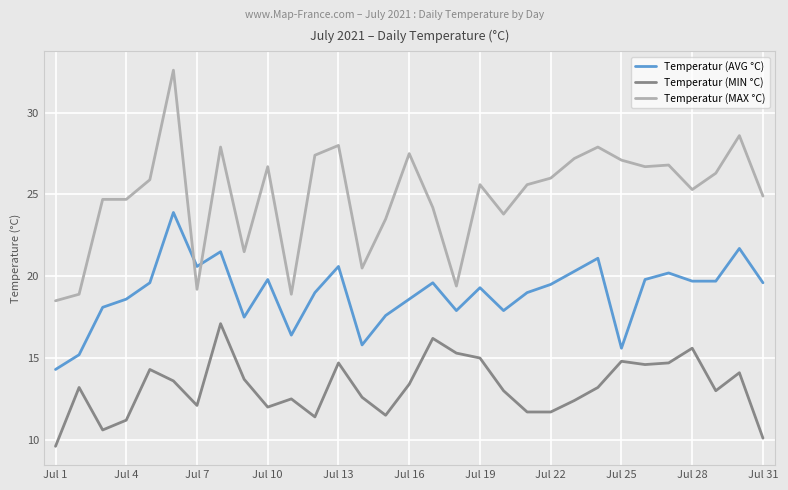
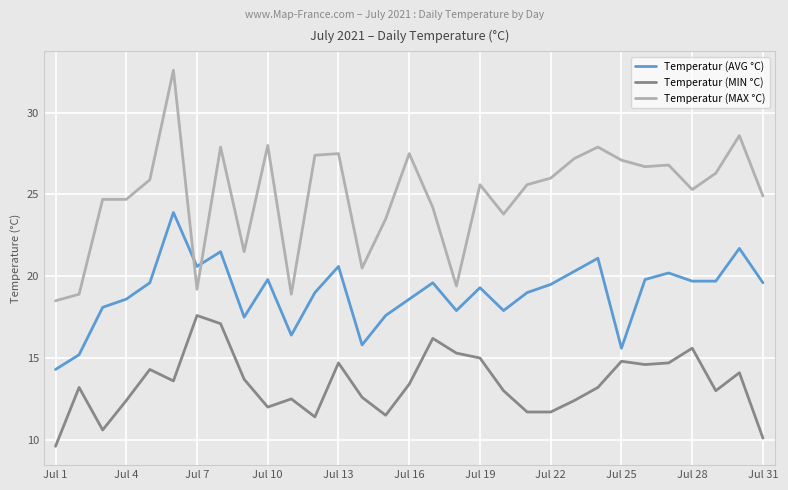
Temperatur (MIN °C), Jul 4: 11.2 -> 12.4
Temperatur (MIN °C), Jul 7: 12.1 -> 17.6
Temperatur (MAX °C), Jul 10: 26.7 -> 28.0
Temperatur (MAX °C), Jul 13: 28.0 -> 27.5
